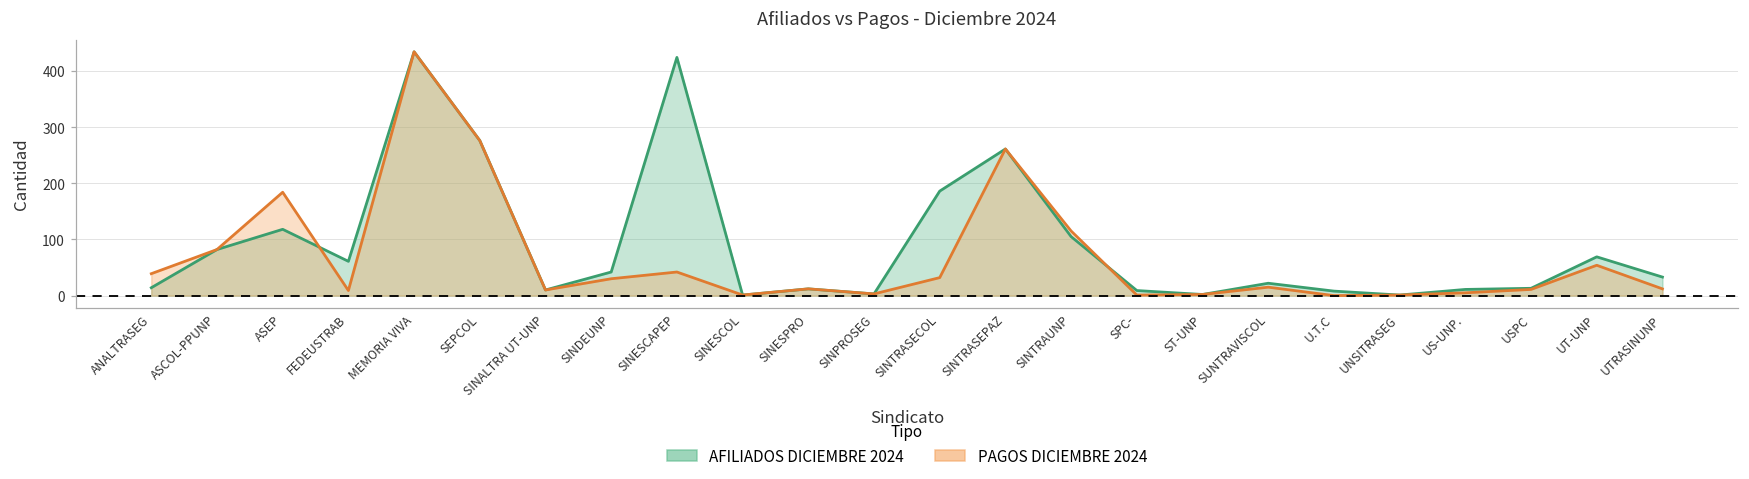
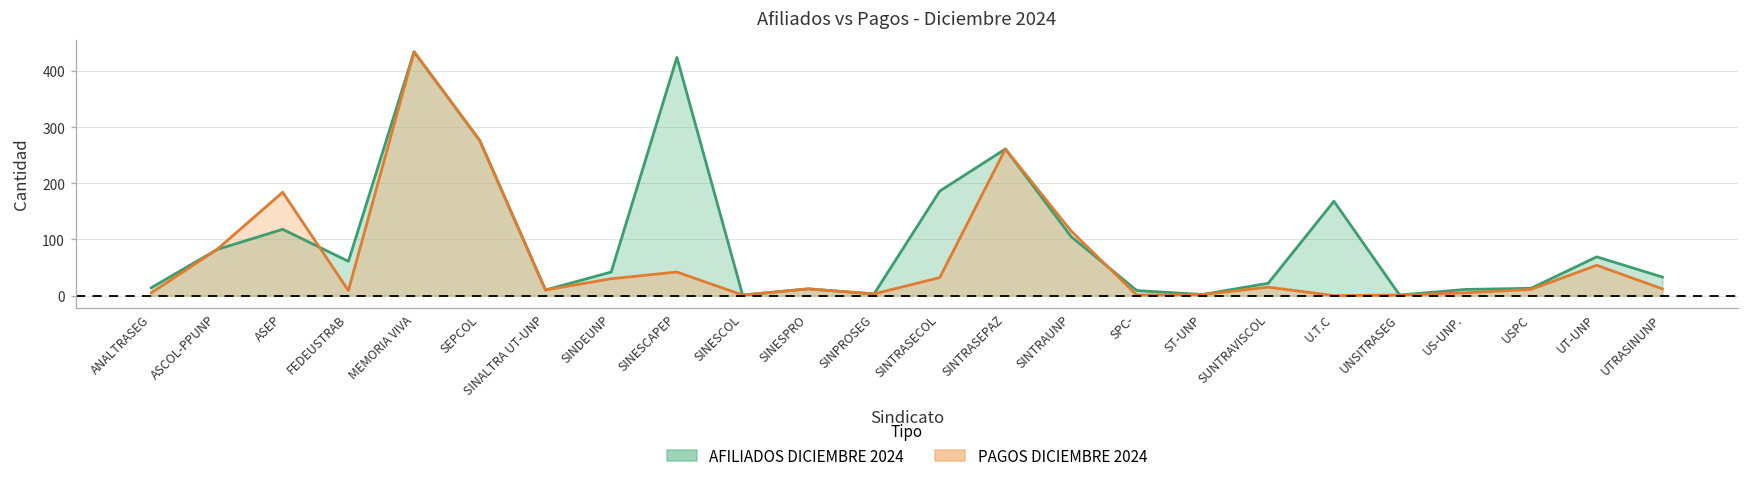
PAGOS DICIEMBRE 2024, ANALTRASEG: 40 -> 10
AFILIADOS DICIEMBRE 2024, U.T.C: 10 -> 170
